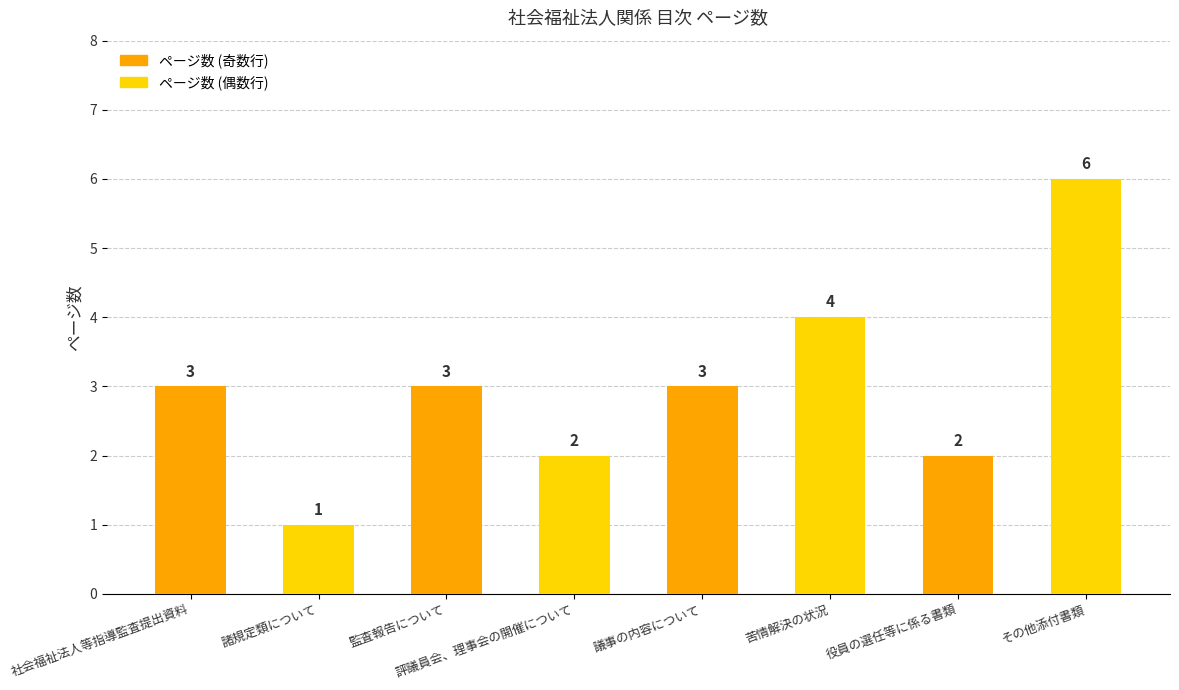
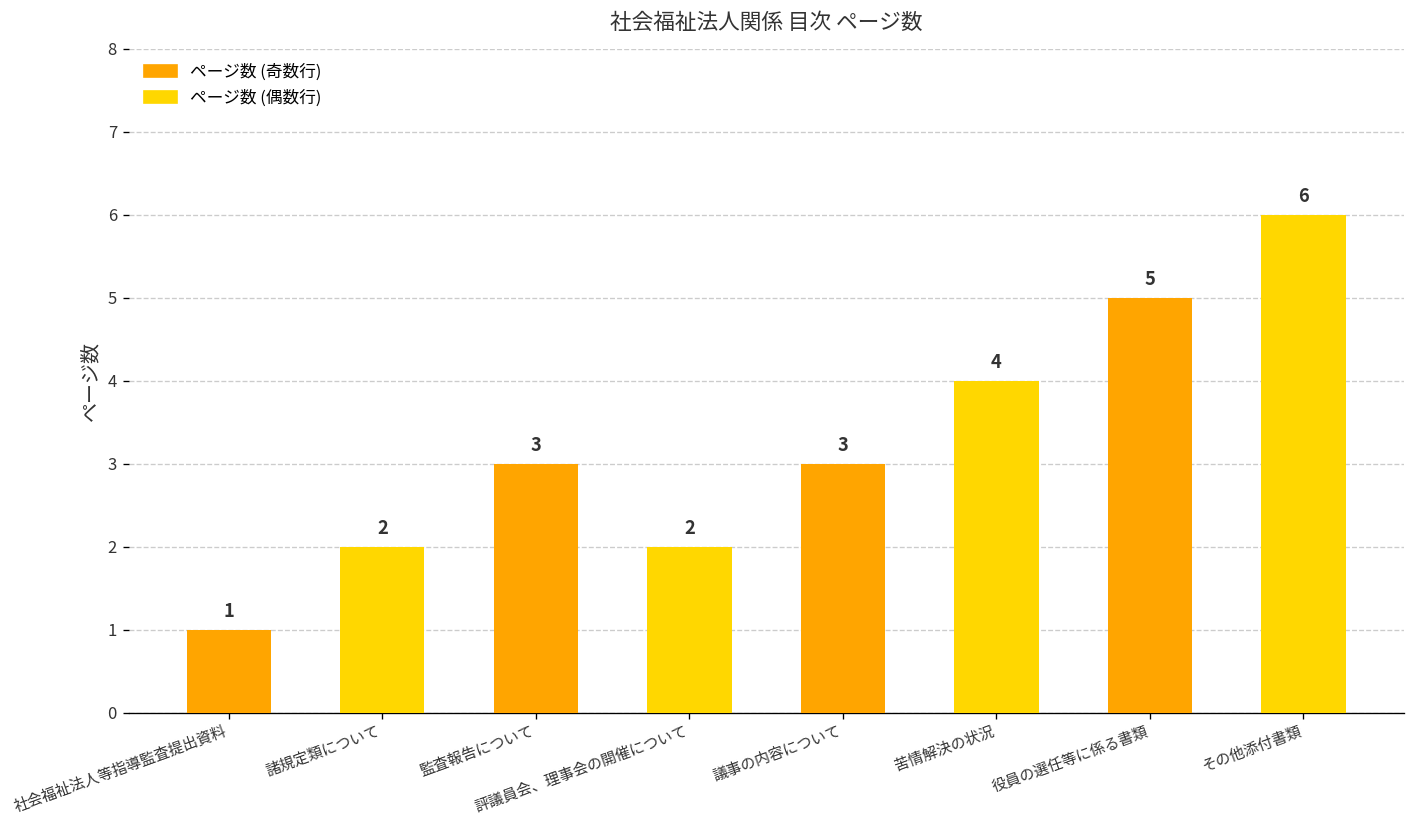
社会福祉法人等指導監査提出資料: 3 -> 1
諸規定類について: 1 -> 2
役員の選任等に係る書類: 2 -> 5
